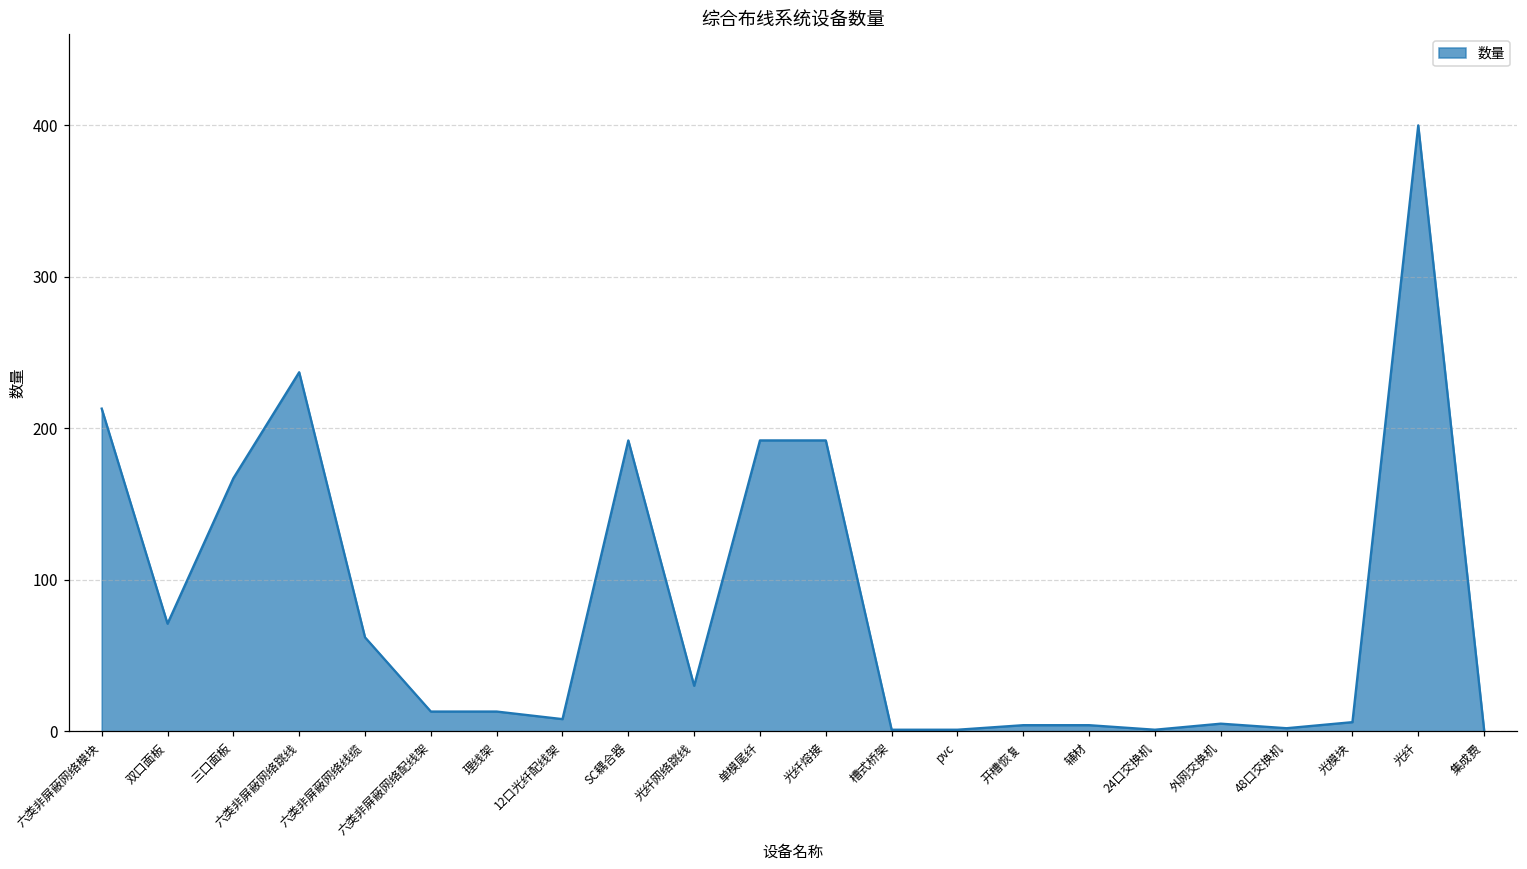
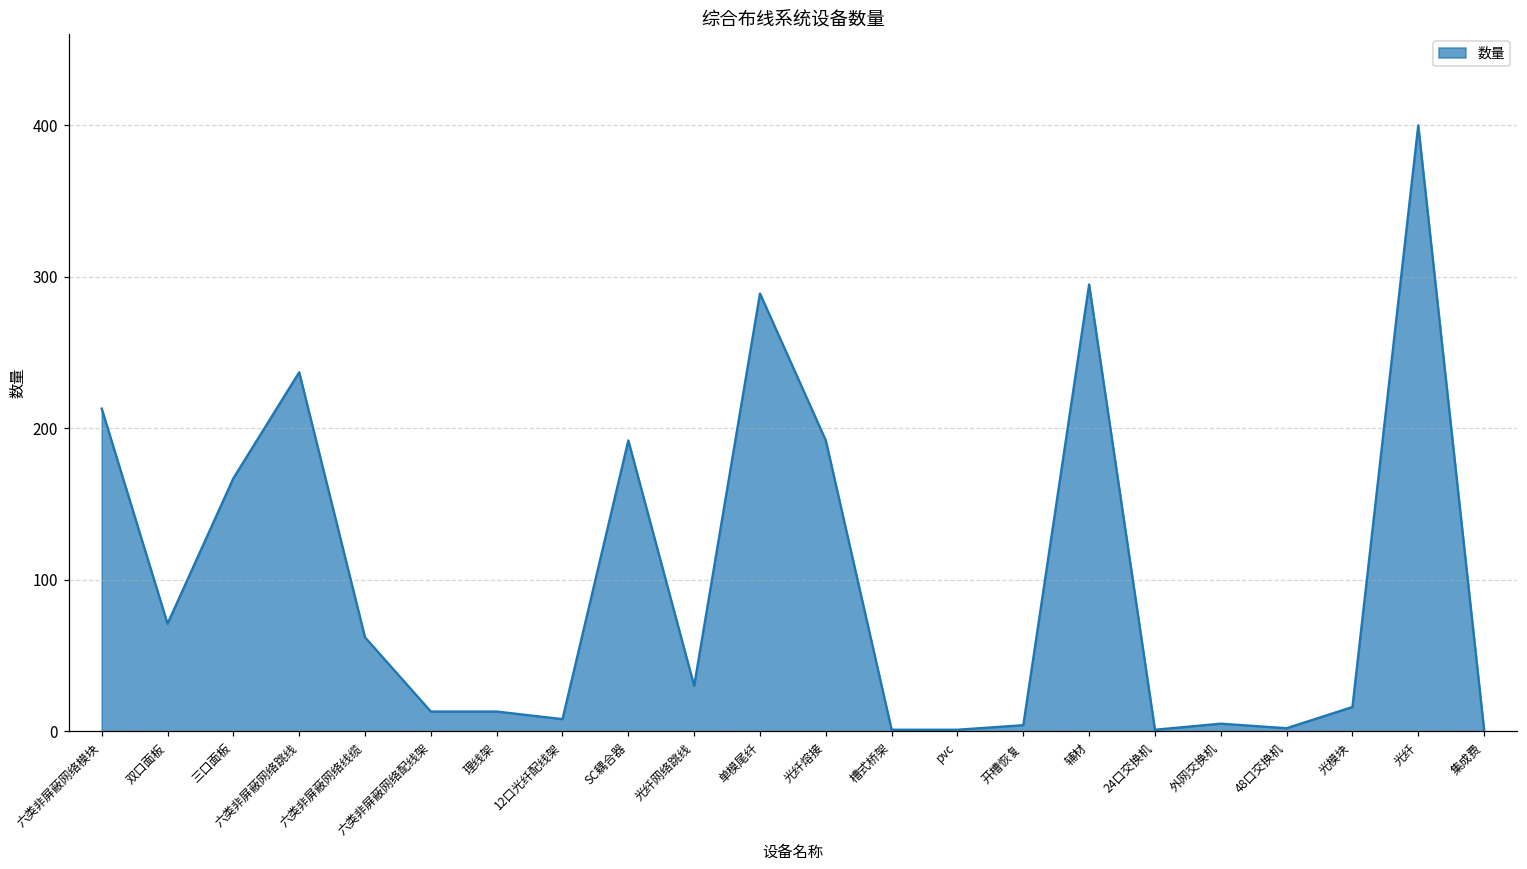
单模尾纤: 192 -> 289
辅材: 4 -> 295
光模块: 6 -> 16
